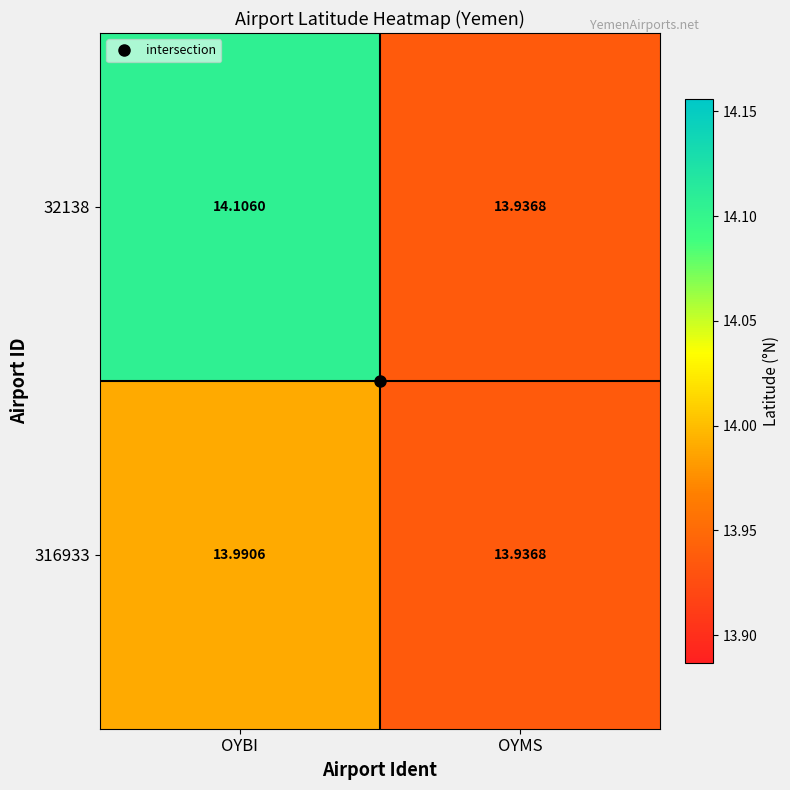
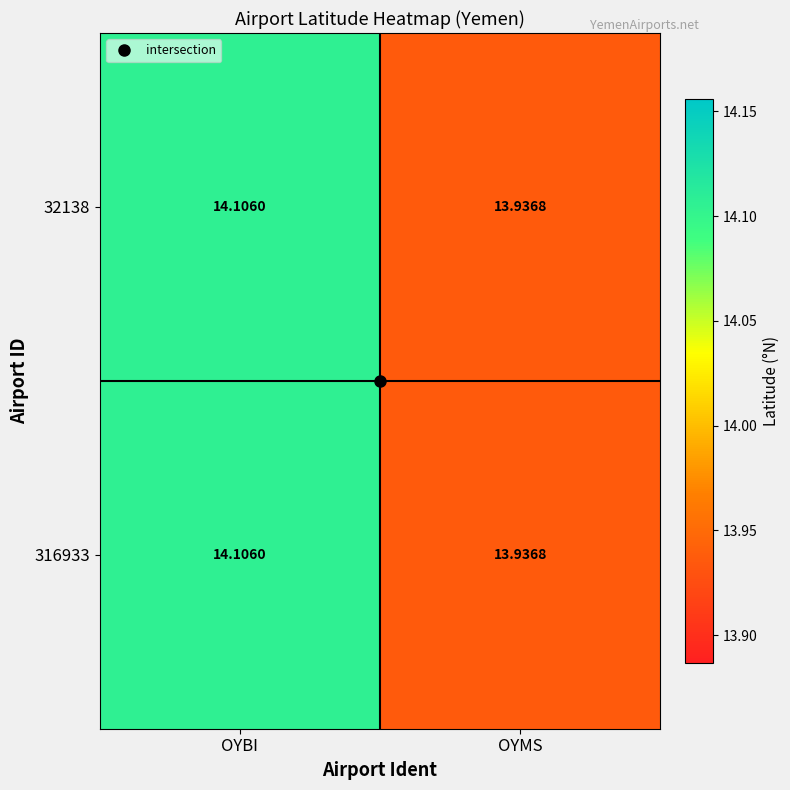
316933, OYBI: 13.9906 -> 14.1060
